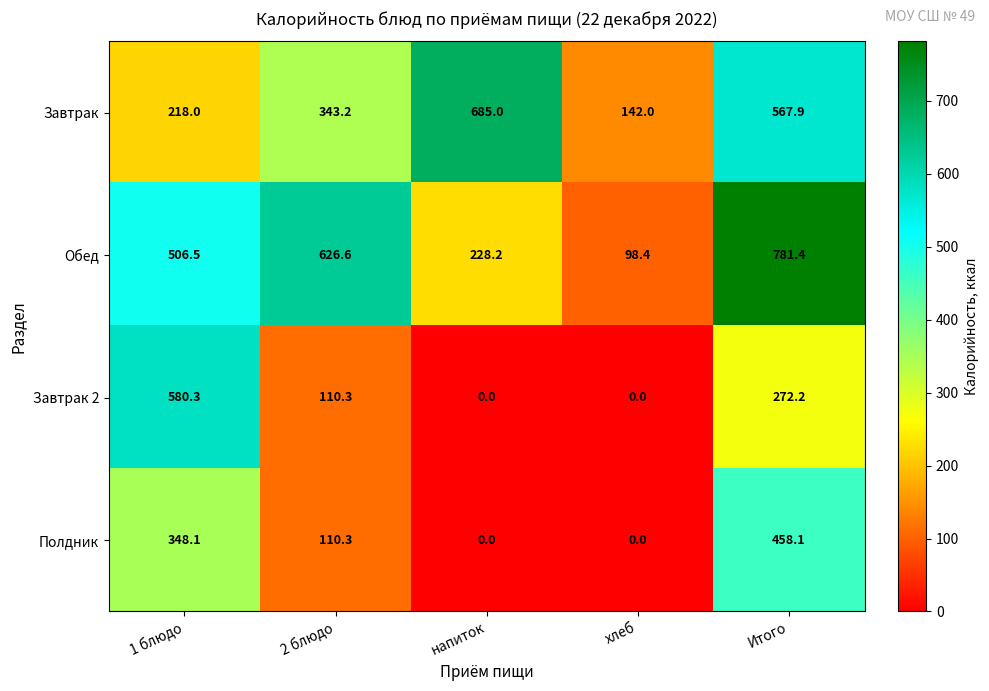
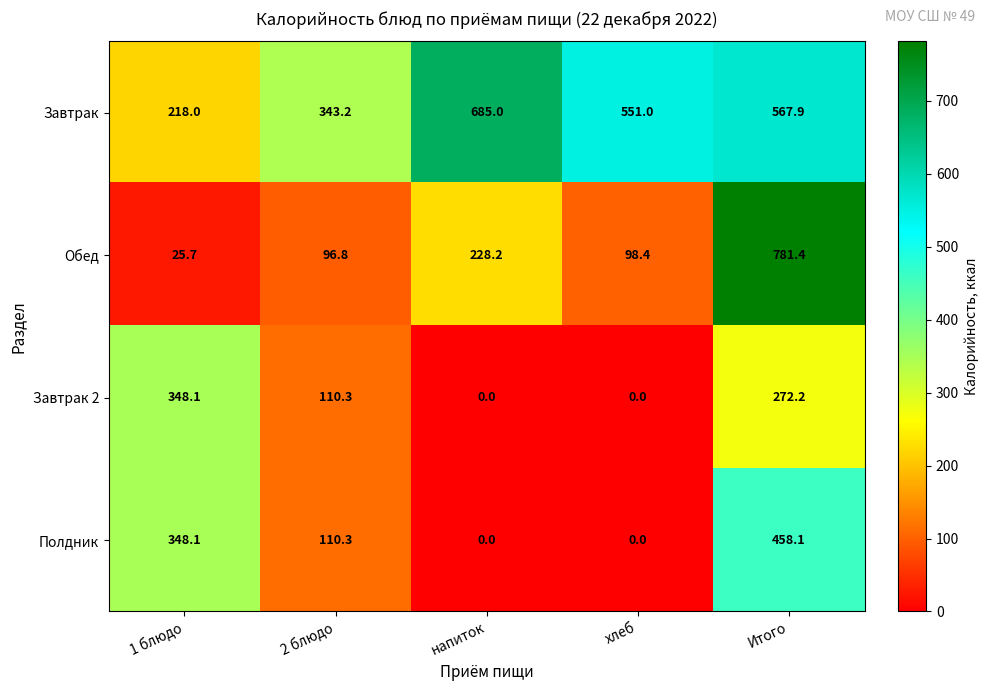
Завтрак, хлеб: 142.0 -> 551.0
Обед, 1 блюдо: 506.5 -> 25.7
Обед, 2 блюдо: 626.6 -> 96.8
Завтрак 2, 1 блюдо: 580.3 -> 348.1
